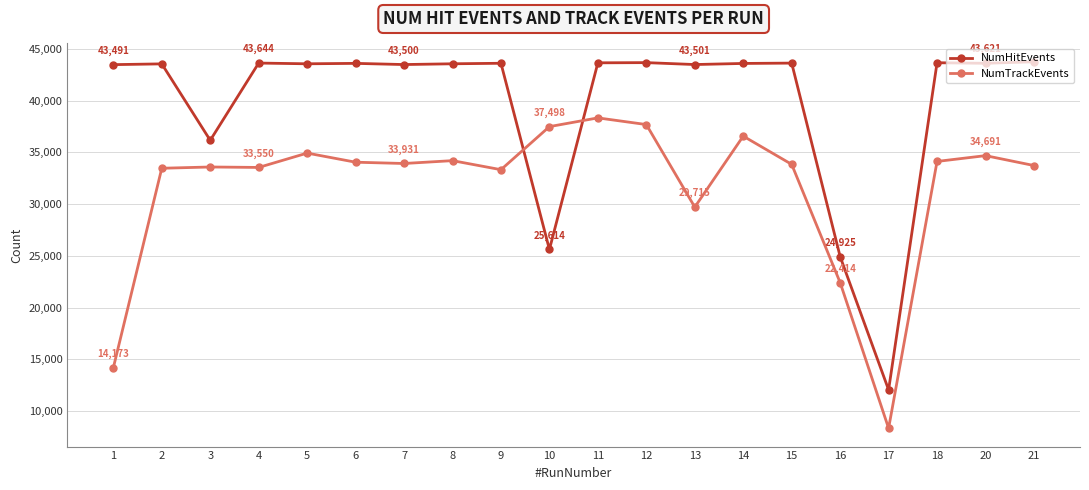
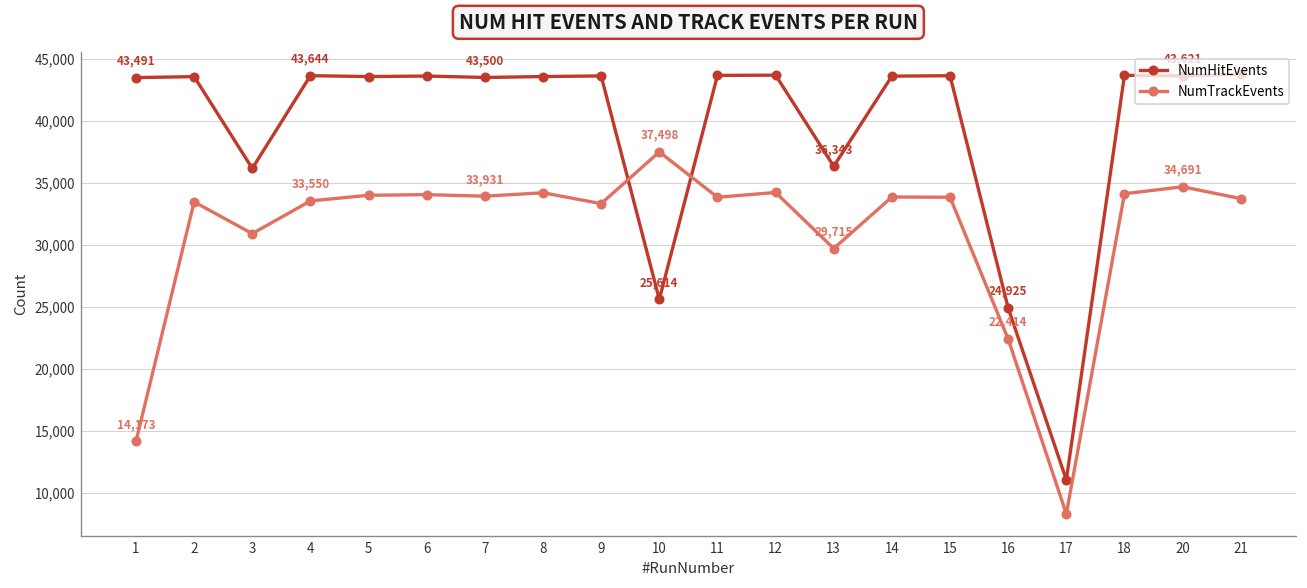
NumTrackEvents, 3: 33,600 -> 30,900
NumTrackEvents, 5: 34,900 -> 34,000
NumTrackEvents, 11: 38,300 -> 33,800
NumTrackEvents, 12: 37,700 -> 34,200
NumHitEvents, 13: 43,501 -> 36,343
NumTrackEvents, 14: 36,600 -> 33,900
NumHitEvents, 17: 12,000 -> 11,100
